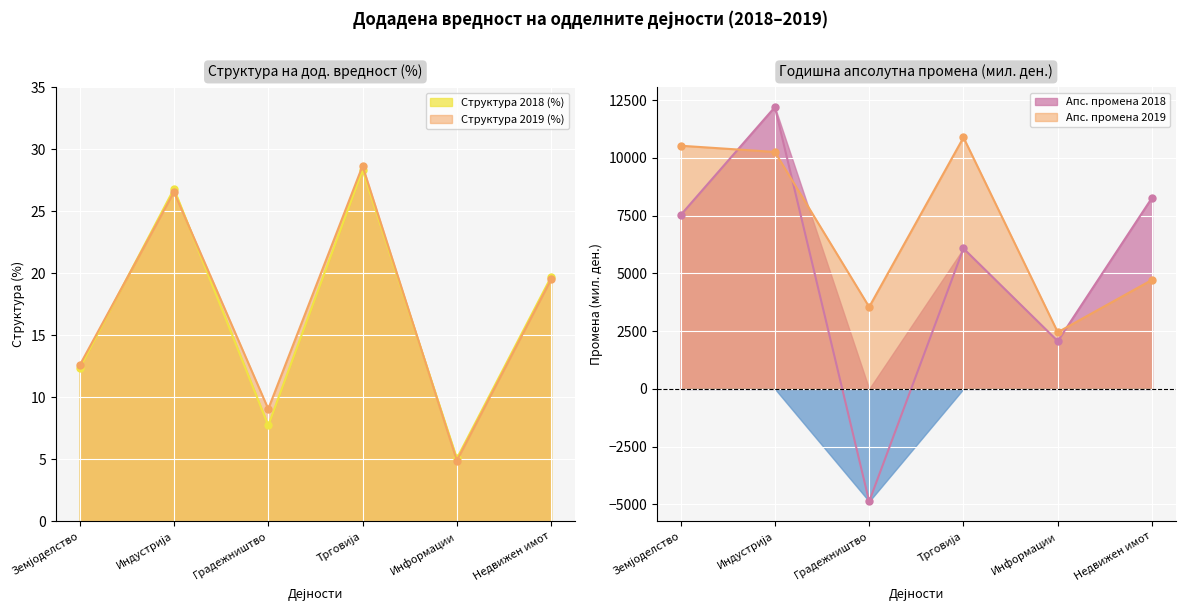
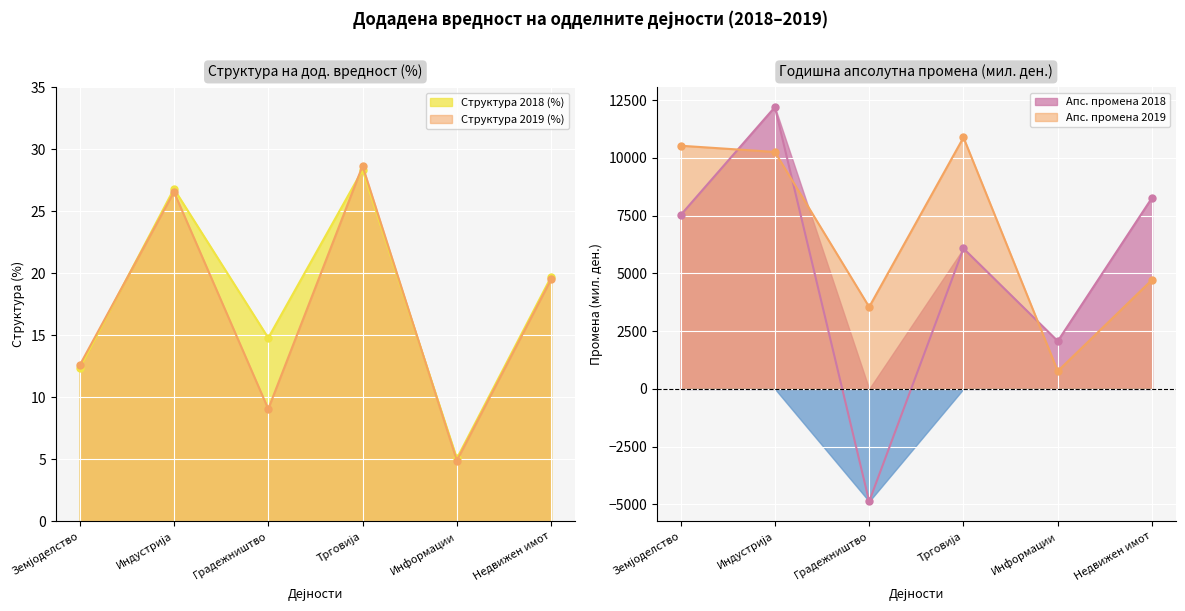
Структура на дод. вредност (%), Структура 2018 (%), Градежништво: 7.7 -> 14.8
Годишна апсолутна промена (мил. ден.), Апс. промена 2019, Информации: 2500 -> 800
